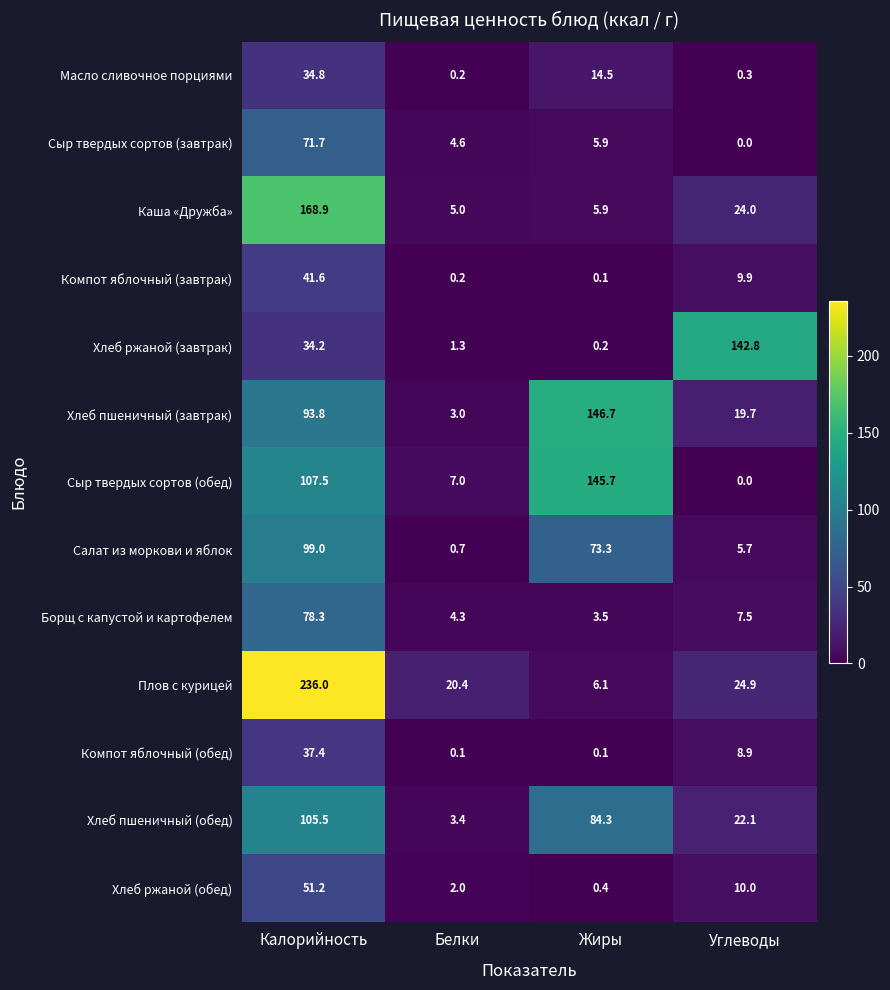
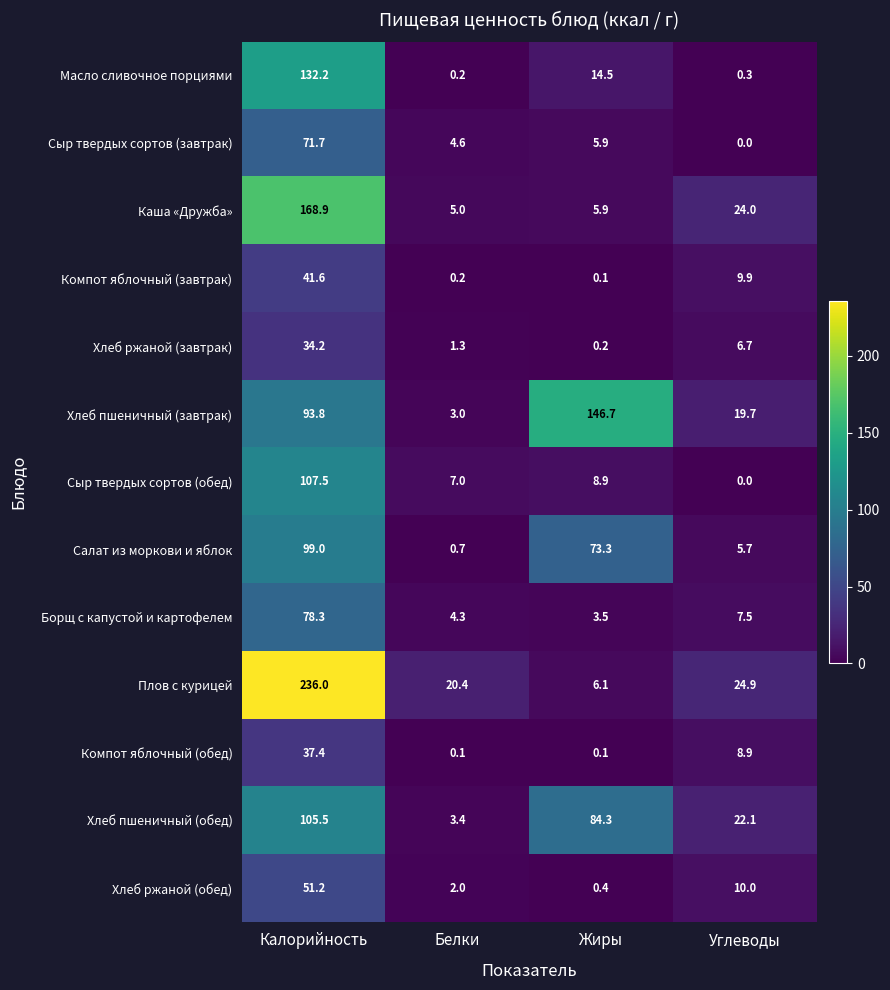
Масло сливочное порциями, Калорийность: 34.8 -> 132.2
Хлеб ржаной (завтрак), Углеводы: 142.8 -> 6.7
Сыр твердых сортов (обед), Жиры: 145.7 -> 8.9
